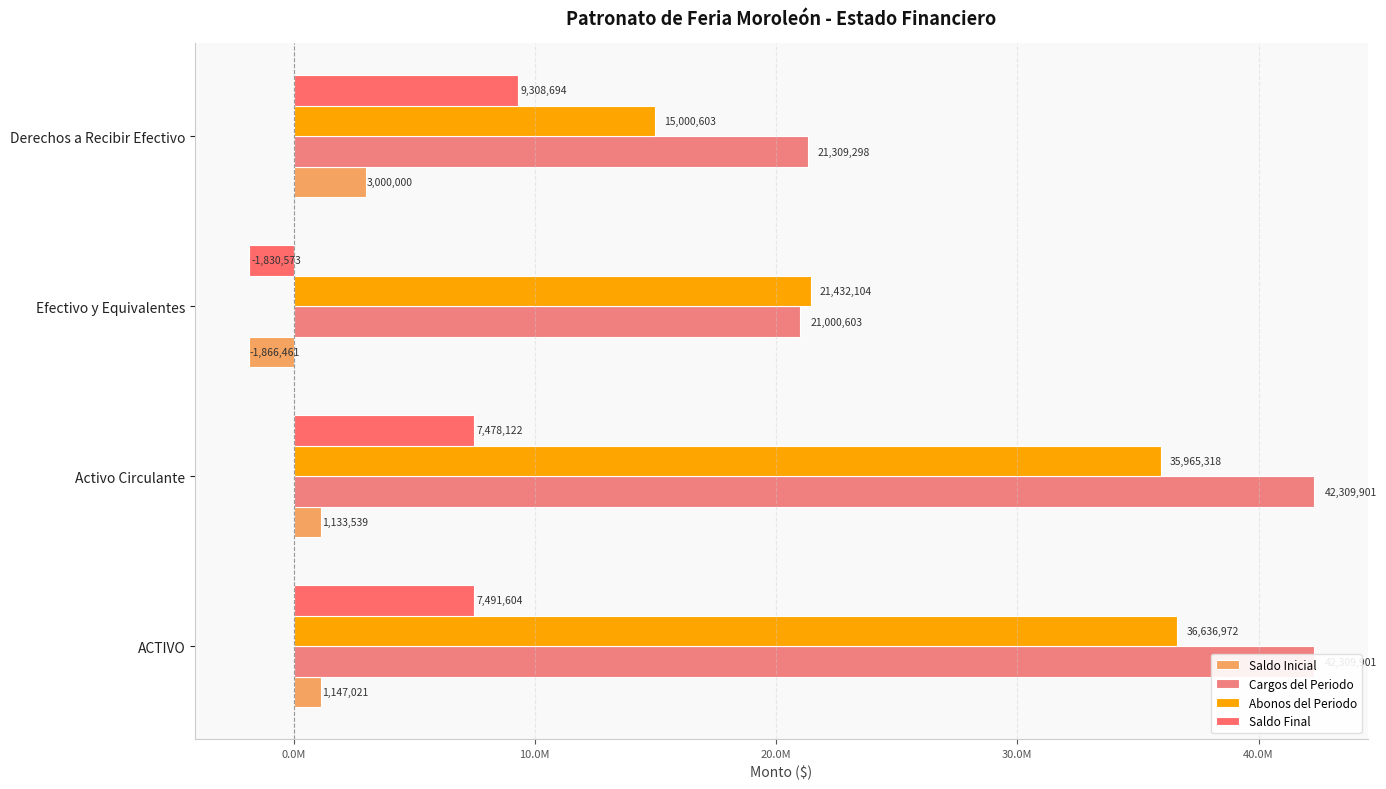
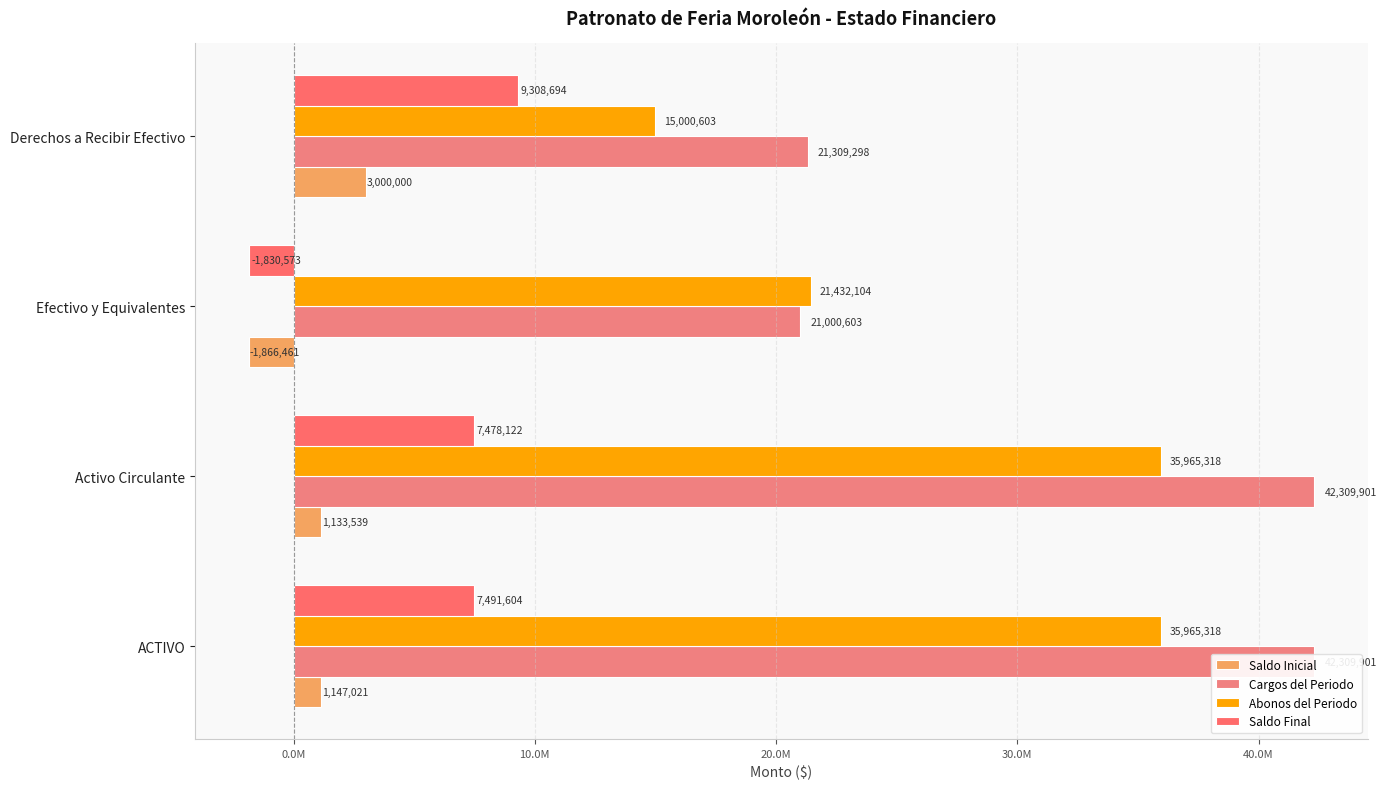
Abonos del Periodo, ACTIVO: 36,636,972 -> 35,965,318
